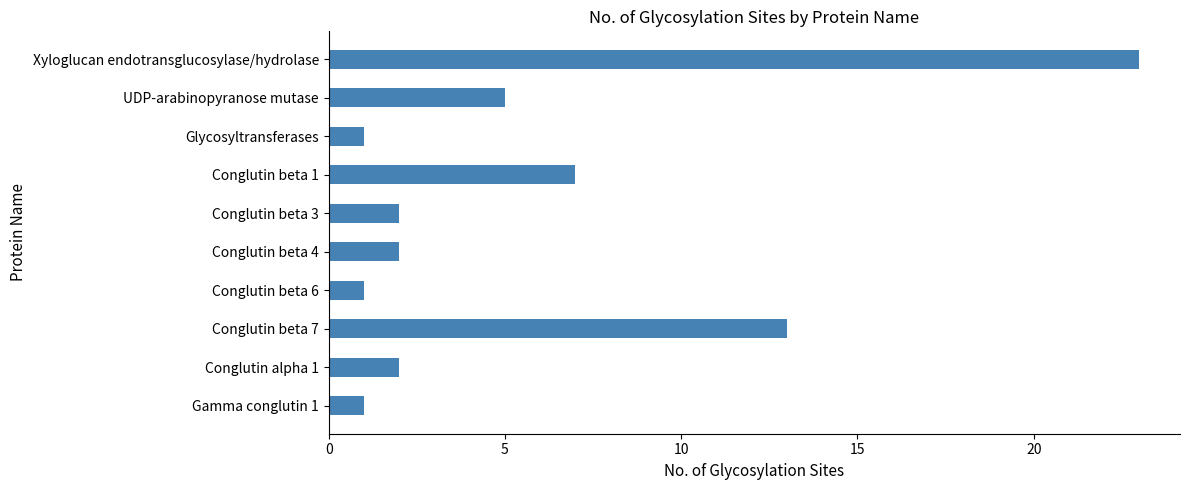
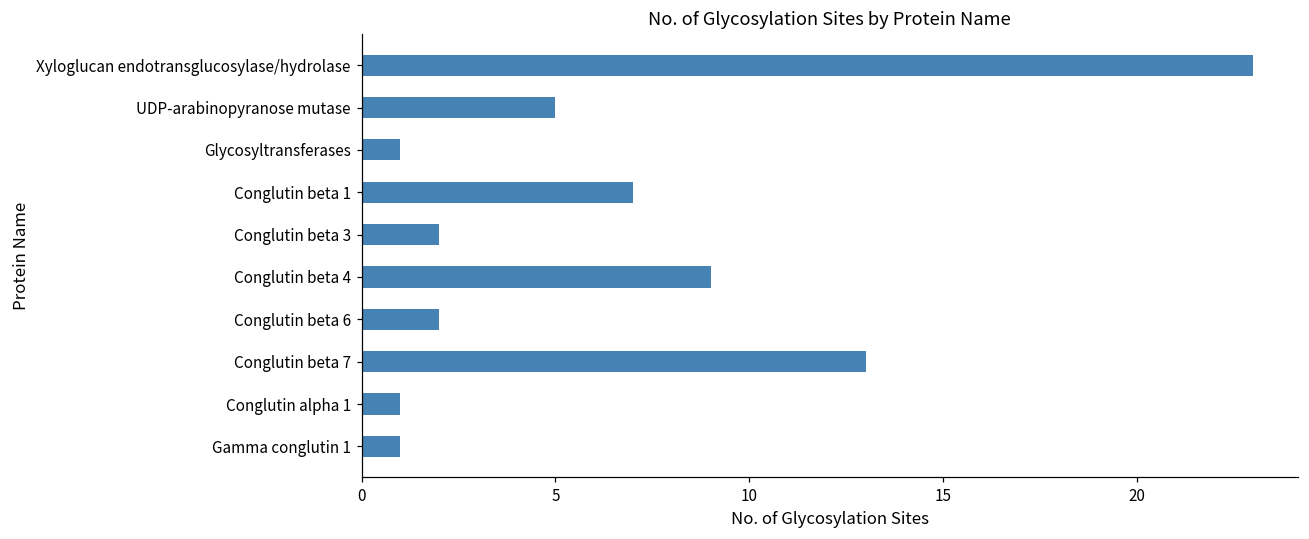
Conglutin beta 4: 2 -> 9
Conglutin beta 6: 1 -> 2
Conglutin alpha 1: 2 -> 1
